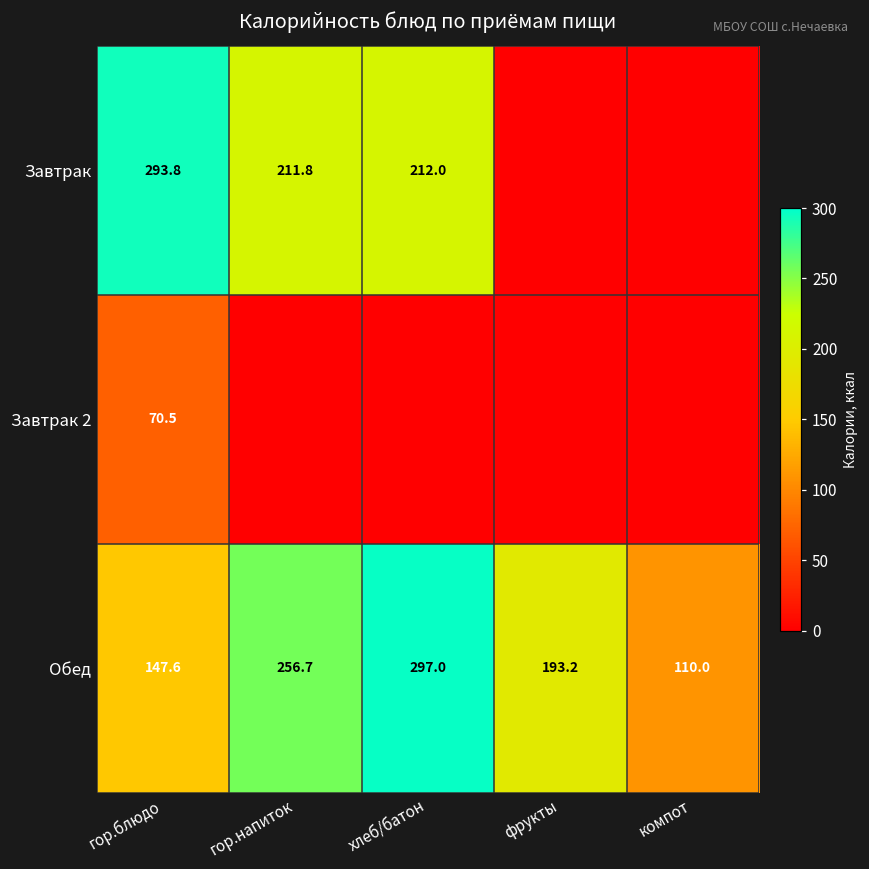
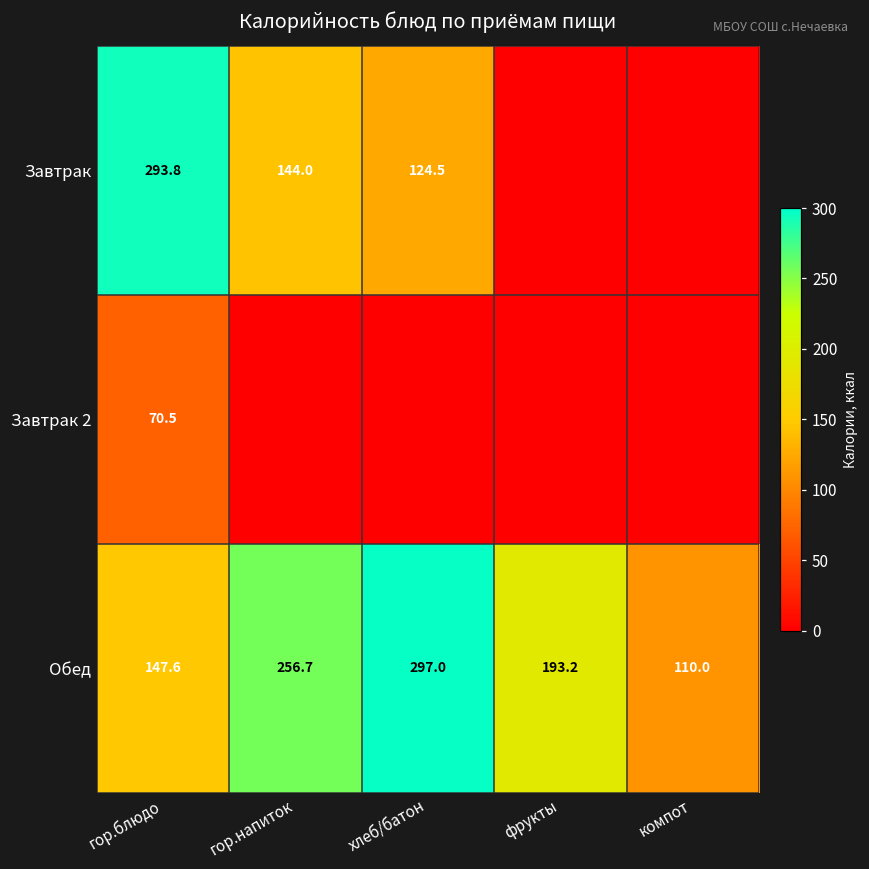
Завтрак, гор.напиток: 211.8 -> 144.0
Завтрак, хлеб/батон: 212.0 -> 124.5
